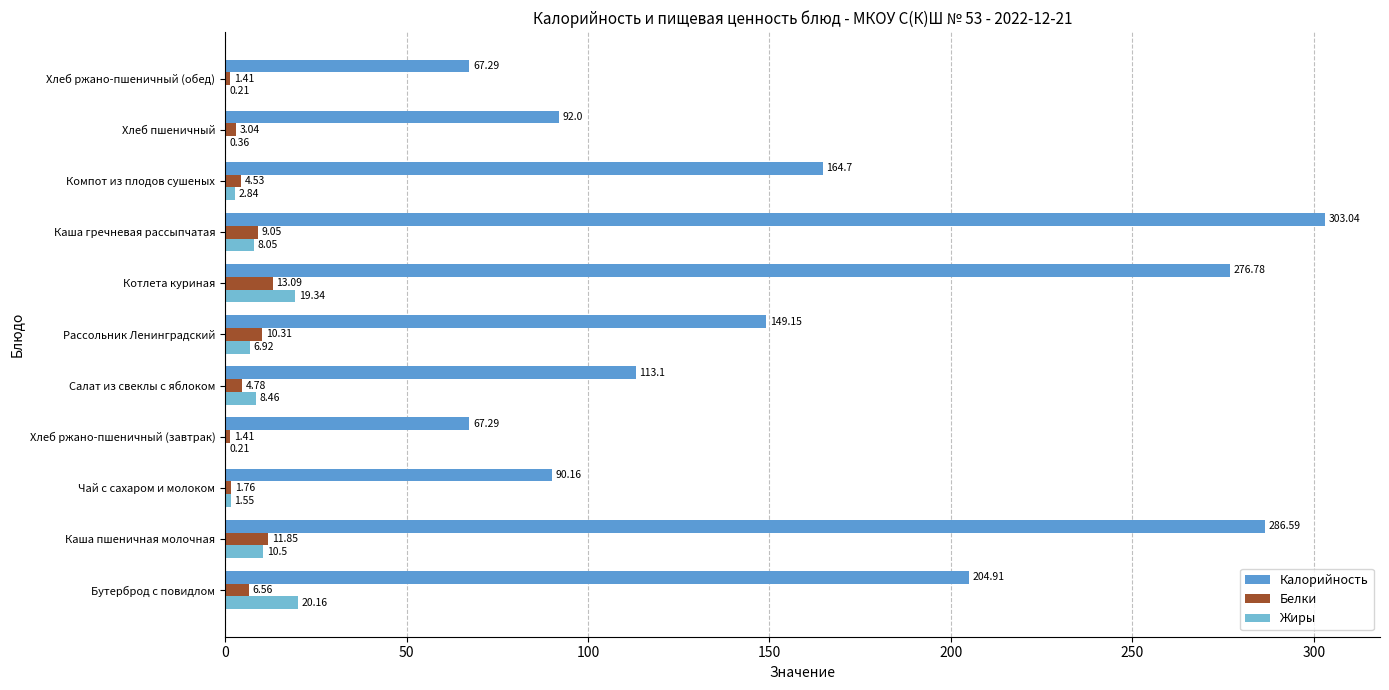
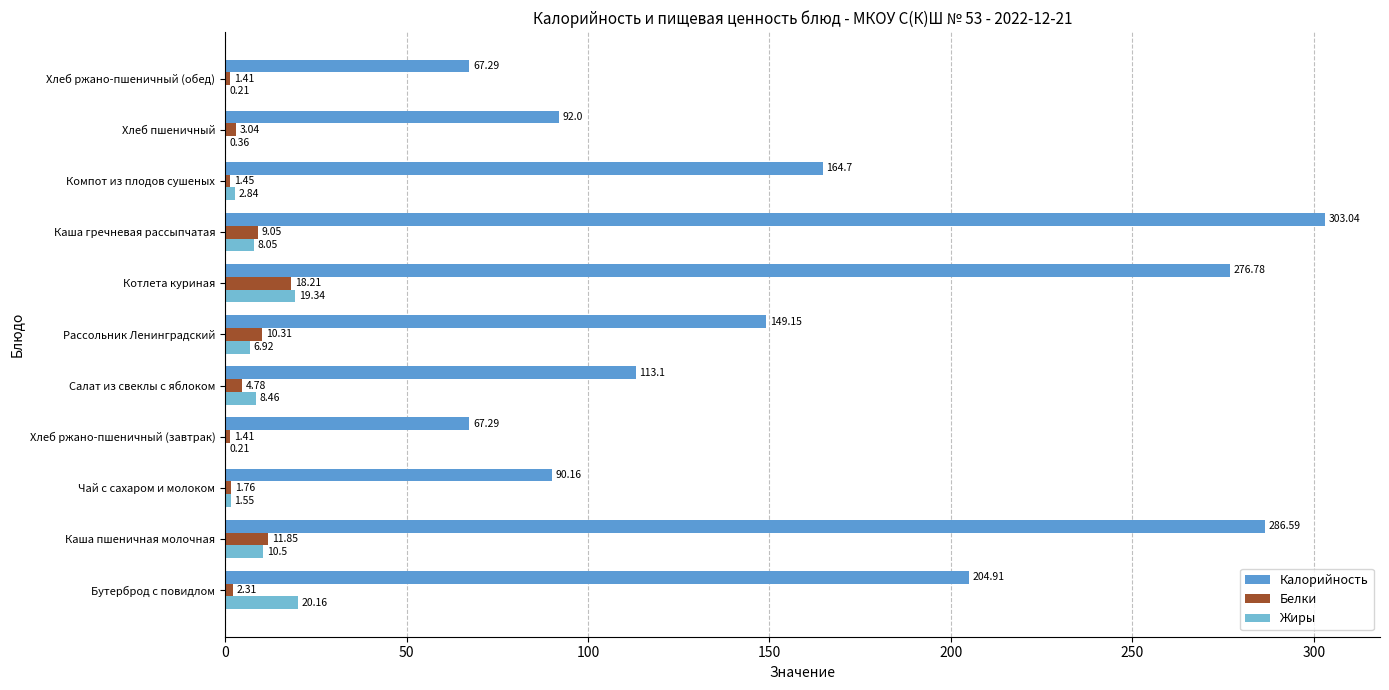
Белки, Компот из плодов сушеных: 4.53 -> 1.45
Белки, Котлета куриная: 13.09 -> 18.21
Белки, Бутерброд с повидлом: 6.56 -> 2.31
